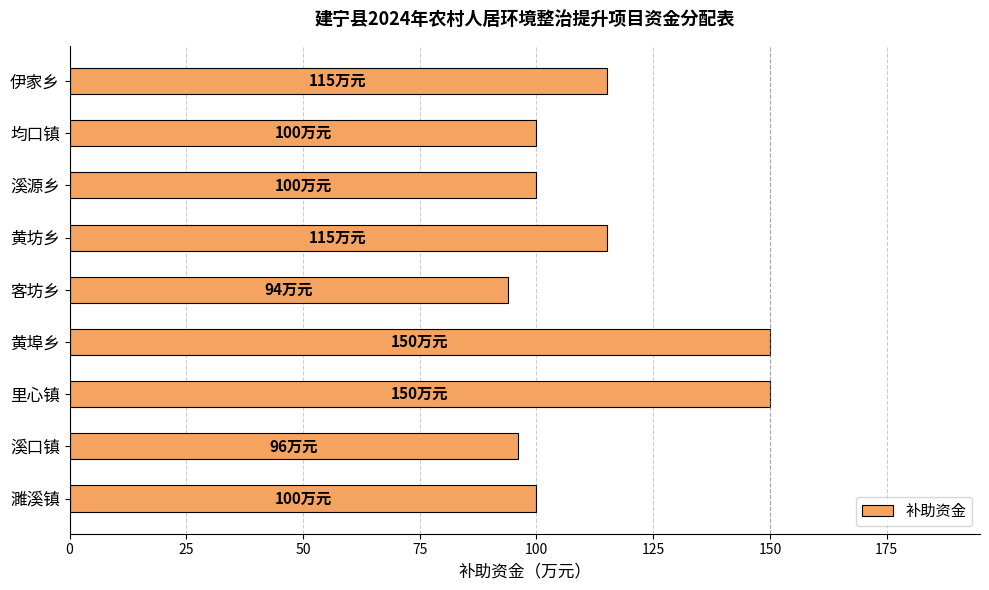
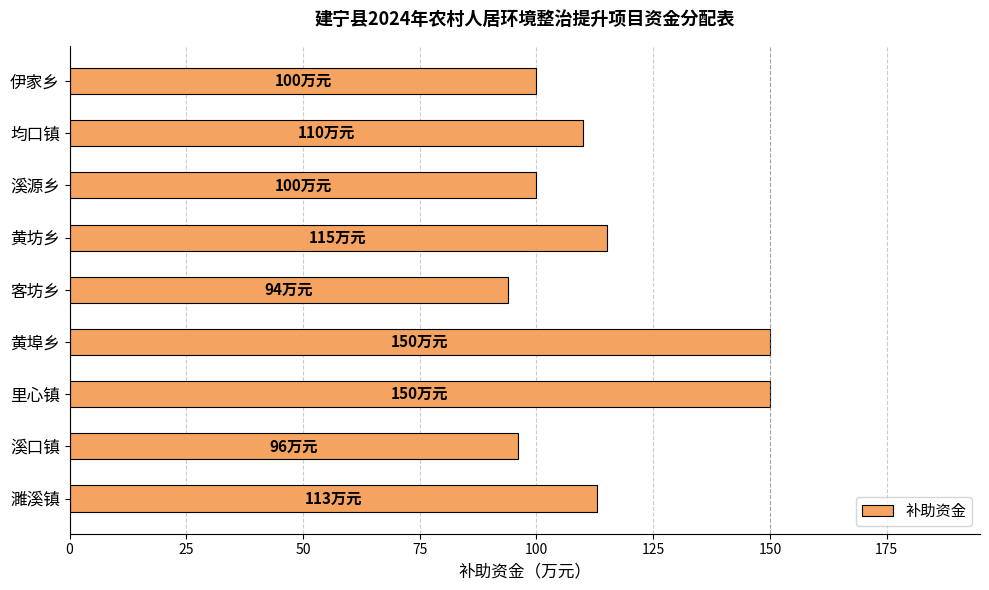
伊家乡: 115 -> 100
均口镇: 100 -> 110
濉溪镇: 100 -> 113
